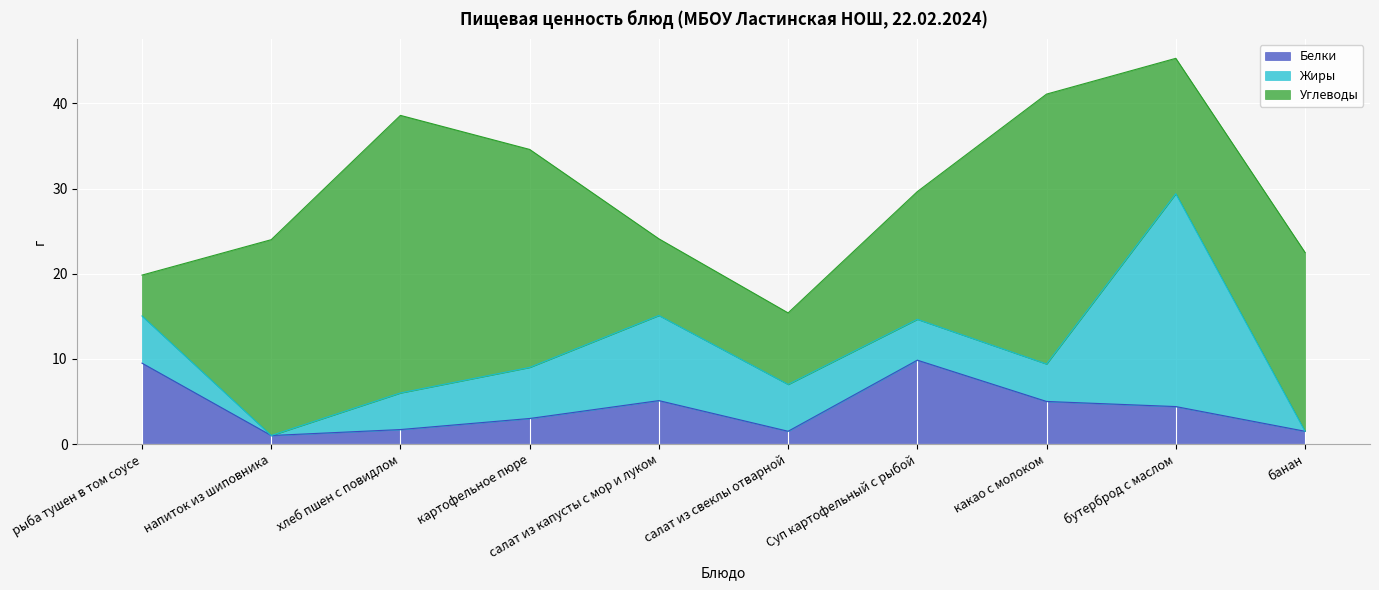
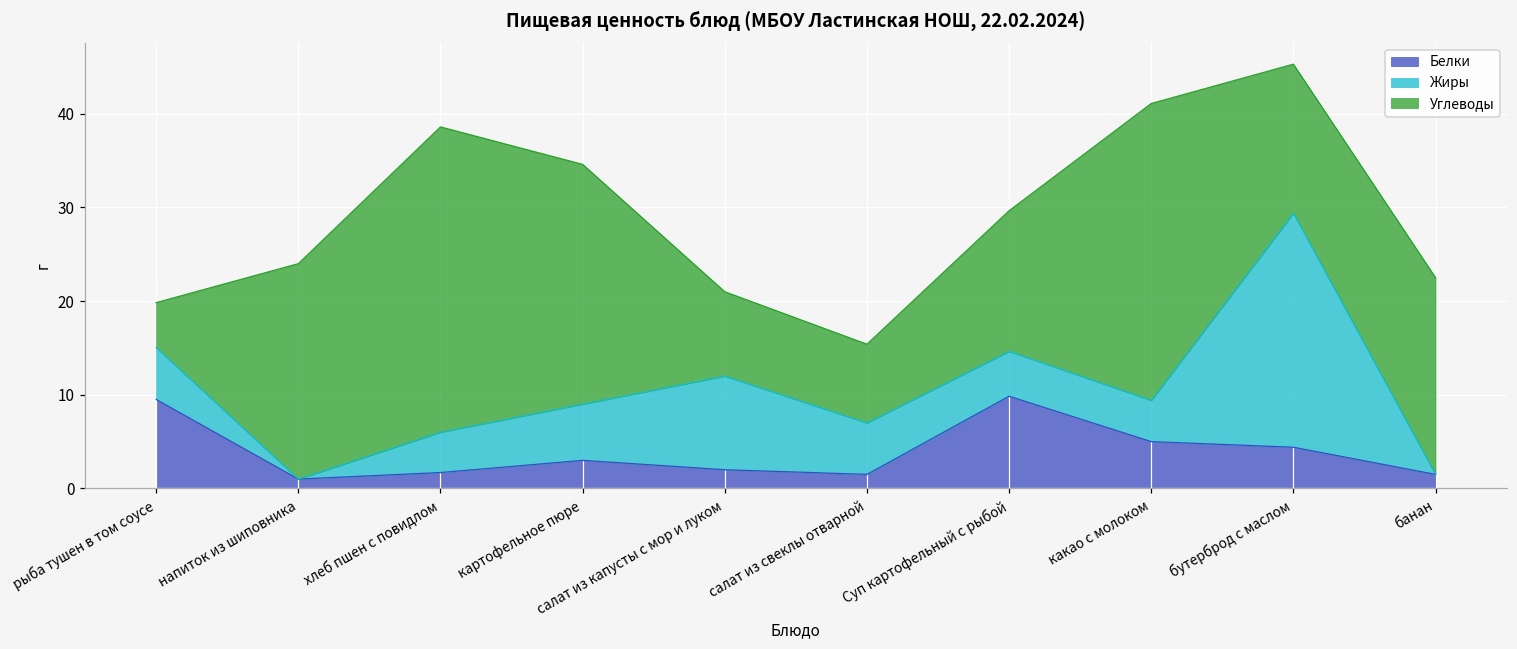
Белки, салат из капусты с мор и луком: 5 -> 2
